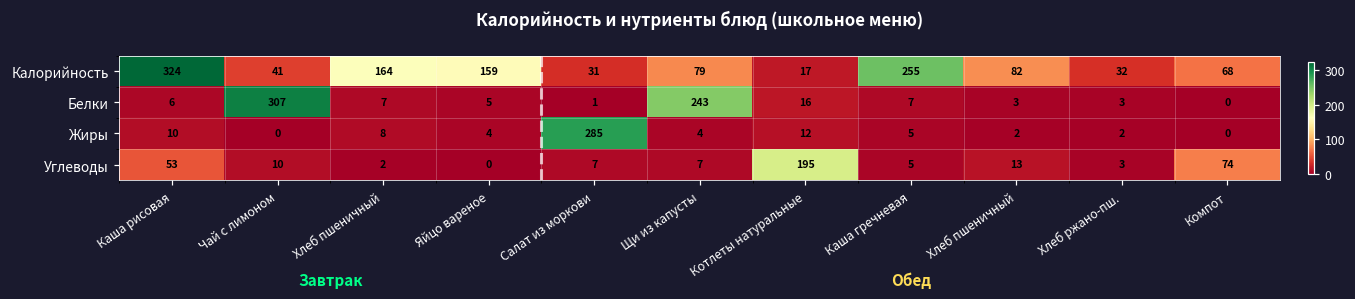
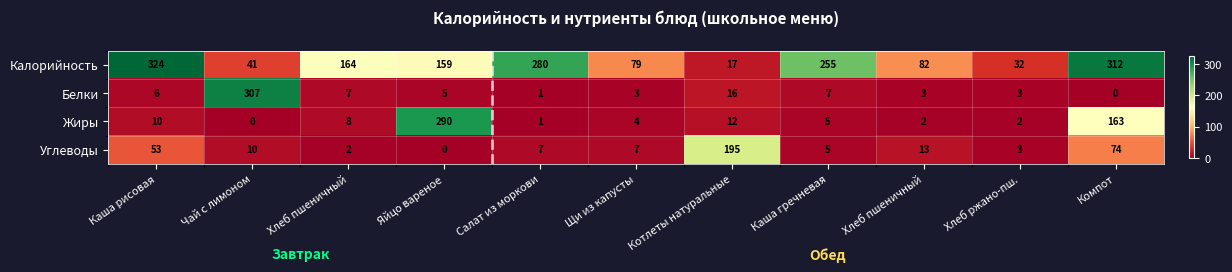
Калорийность, Салат из моркови: 31 -> 280
Калорийность, Компот: 68 -> 312
Белки, Щи из капусты: 243 -> 3
Жиры, Яйцо вареное: 4 -> 290
Жиры, Салат из моркови: 285 -> 1
Жиры, Компот: 0 -> 163
